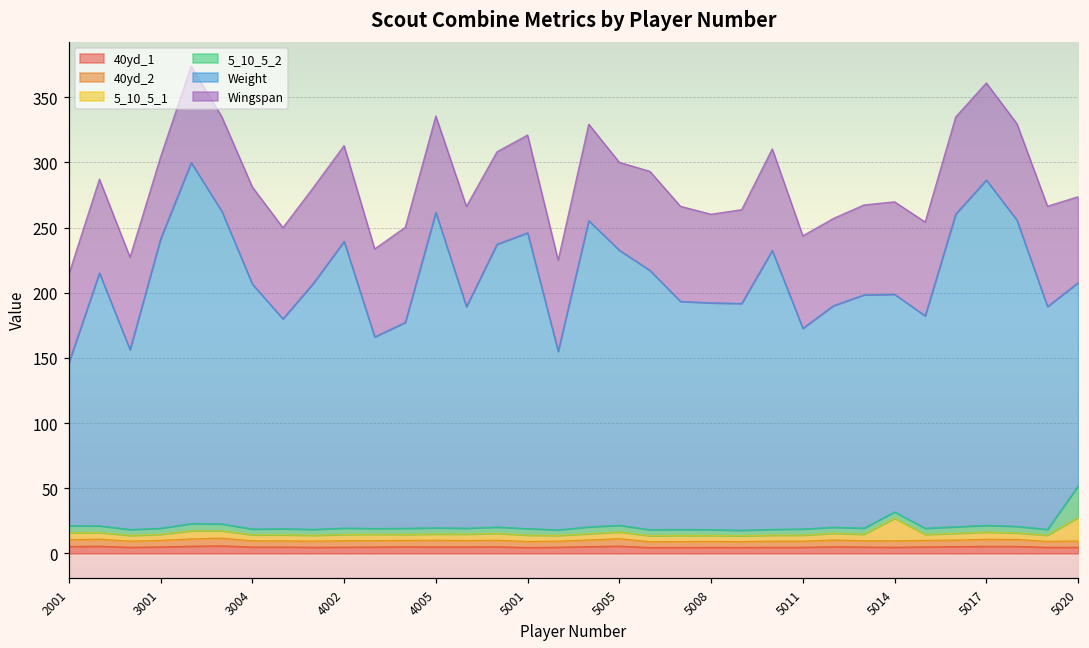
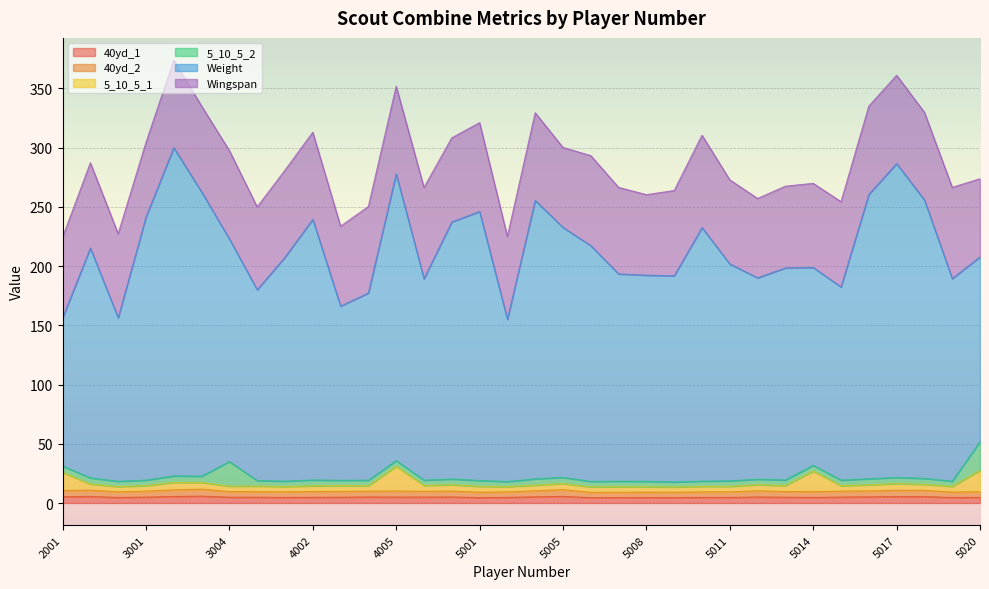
5_10_5_1, 2001: 5 -> 15
5_10_5_2, 3004: 4 -> 21
5_10_5_1, 4005: 5 -> 21
Weight, 5011: 154 -> 183
